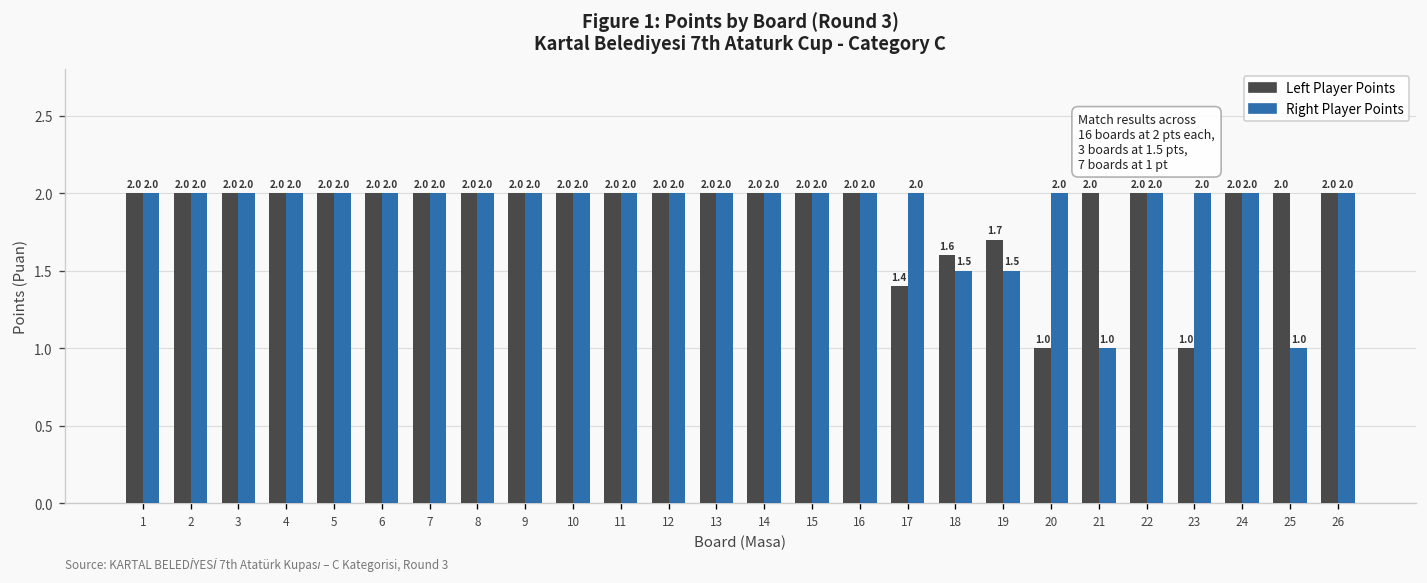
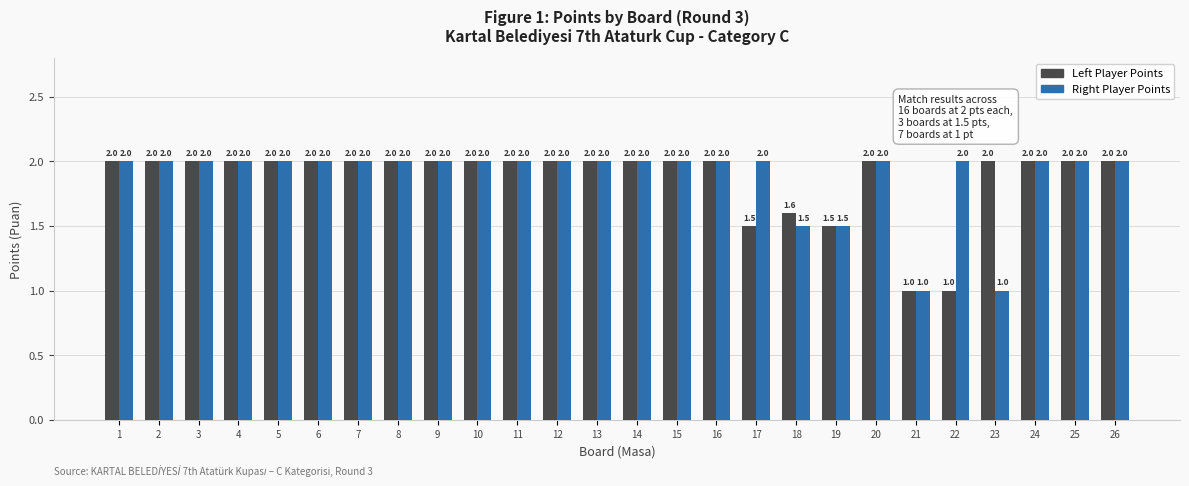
Left Player Points, 17: 1.4 -> 1.5
Left Player Points, 19: 1.7 -> 1.5
Left Player Points, 20: 1.0 -> 2.0
Left Player Points, 21: 2.0 -> 1.0
Left Player Points, 22: 2.0 -> 1.0
Left Player Points, 23: 1.0 -> 2.0
Right Player Points, 23: 2.0 -> 1.0
Right Player Points, 25: 1.0 -> 2.0
